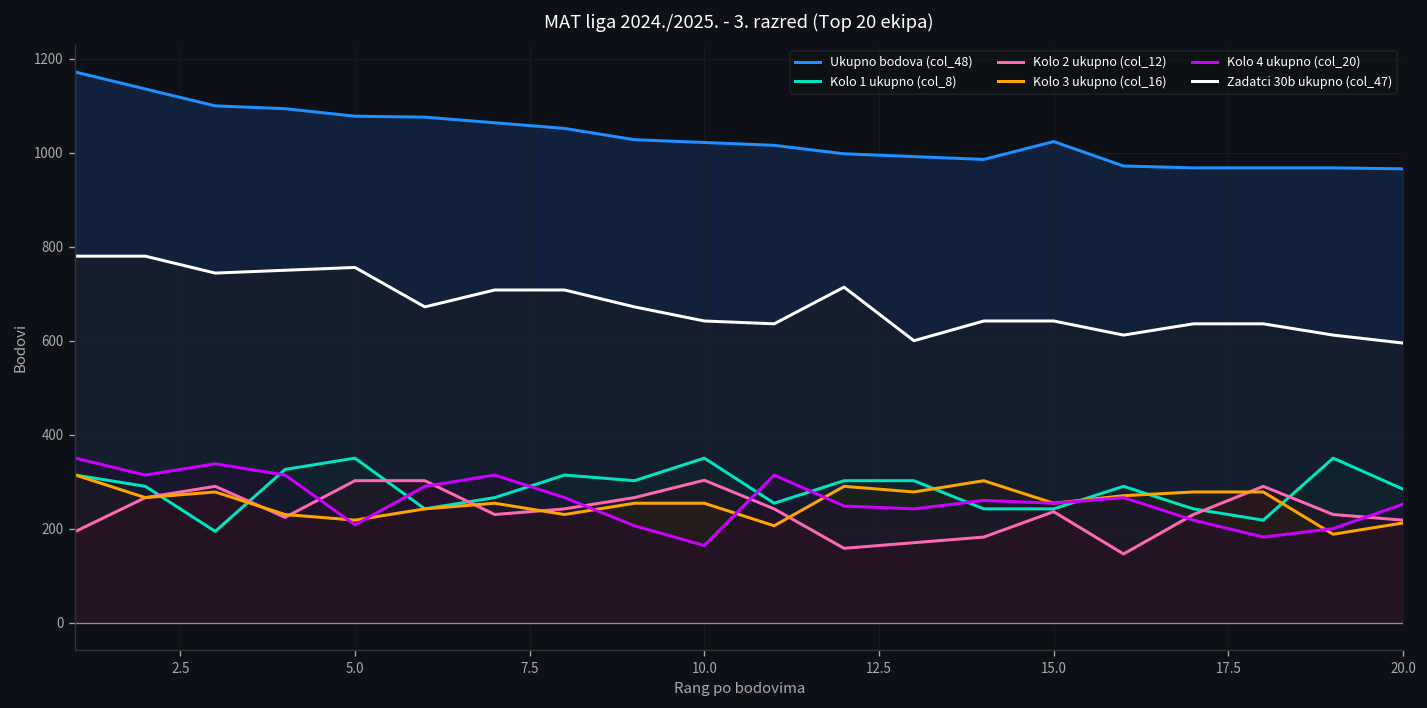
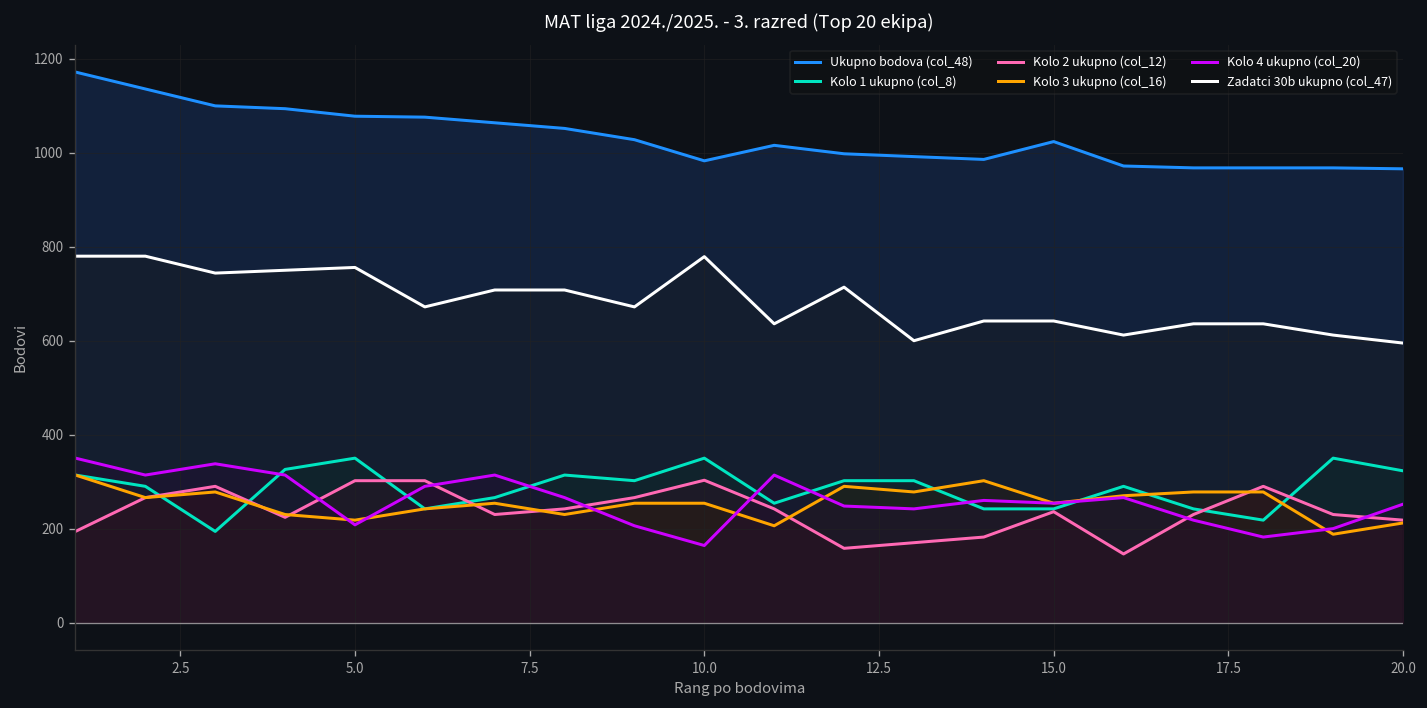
Ukupno bodova (col_48), 10.0: 1020 -> 980
Zadatci 30b ukupno (col_47), 10.0: 640 -> 780
Kolo 1 ukupno (col_8), 20.0: 280 -> 320
